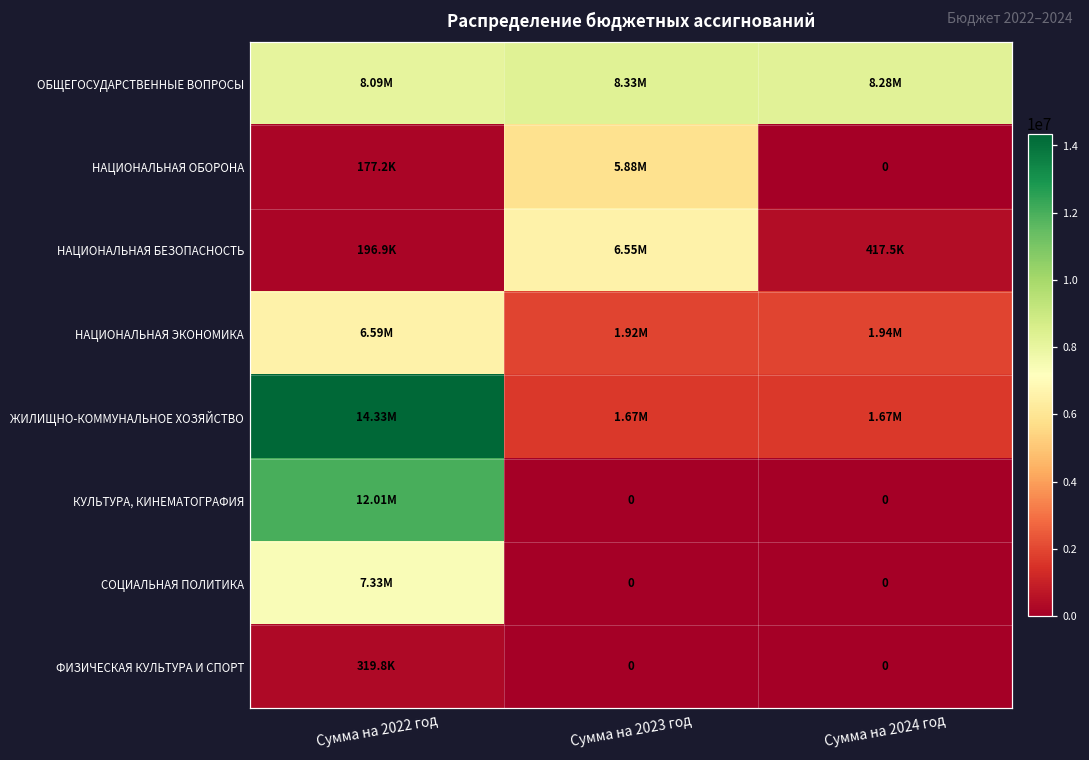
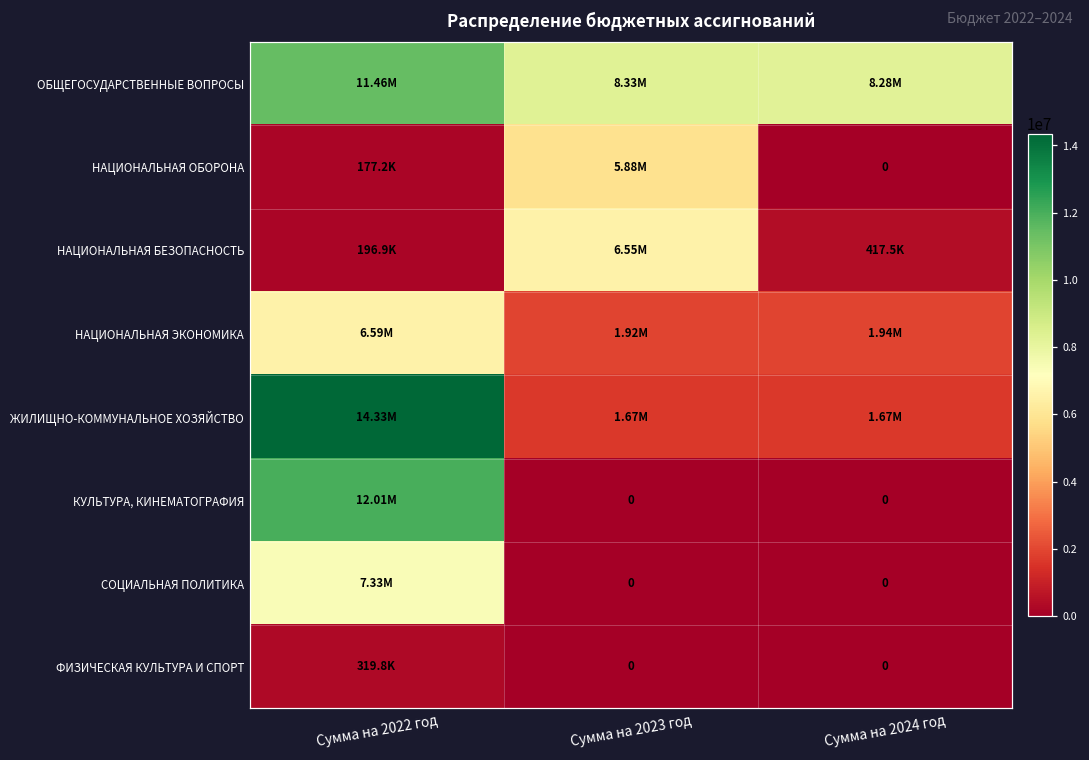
ОБЩЕГОСУДАРСТВЕННЫЕ ВОПРОСЫ, Сумма на 2022 год: 8.09M -> 11.46M
